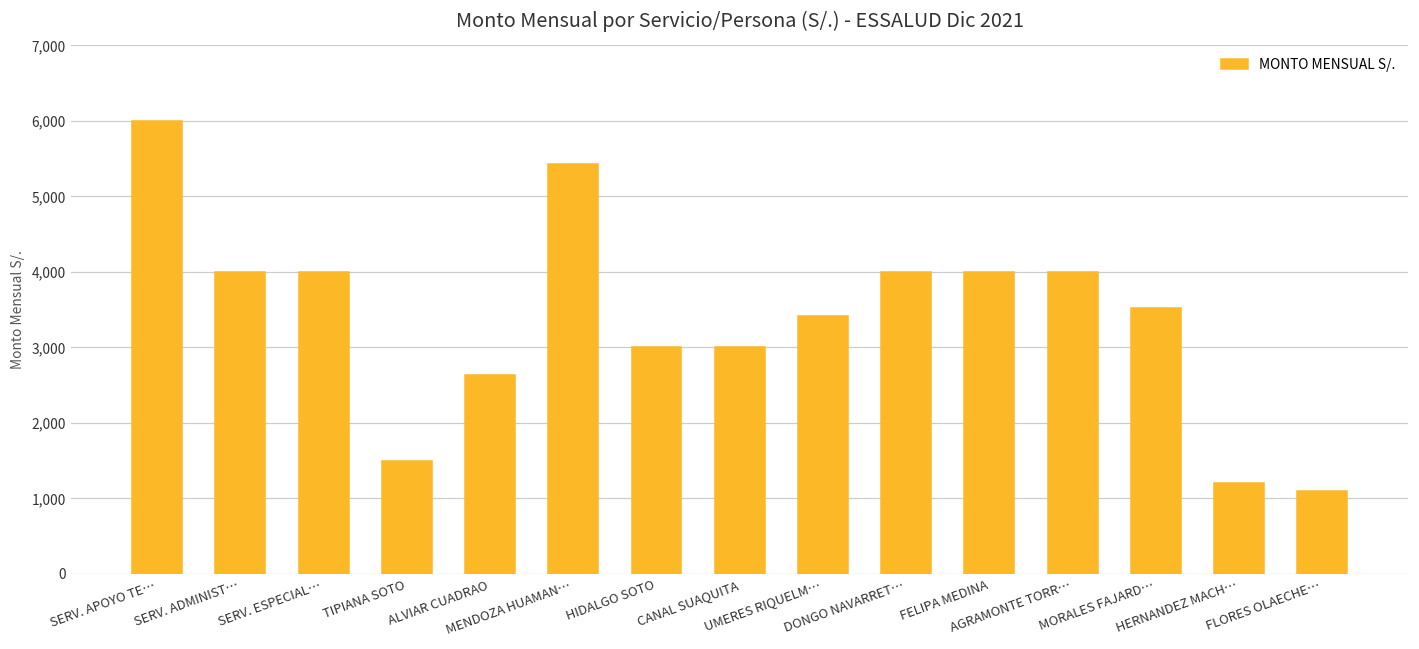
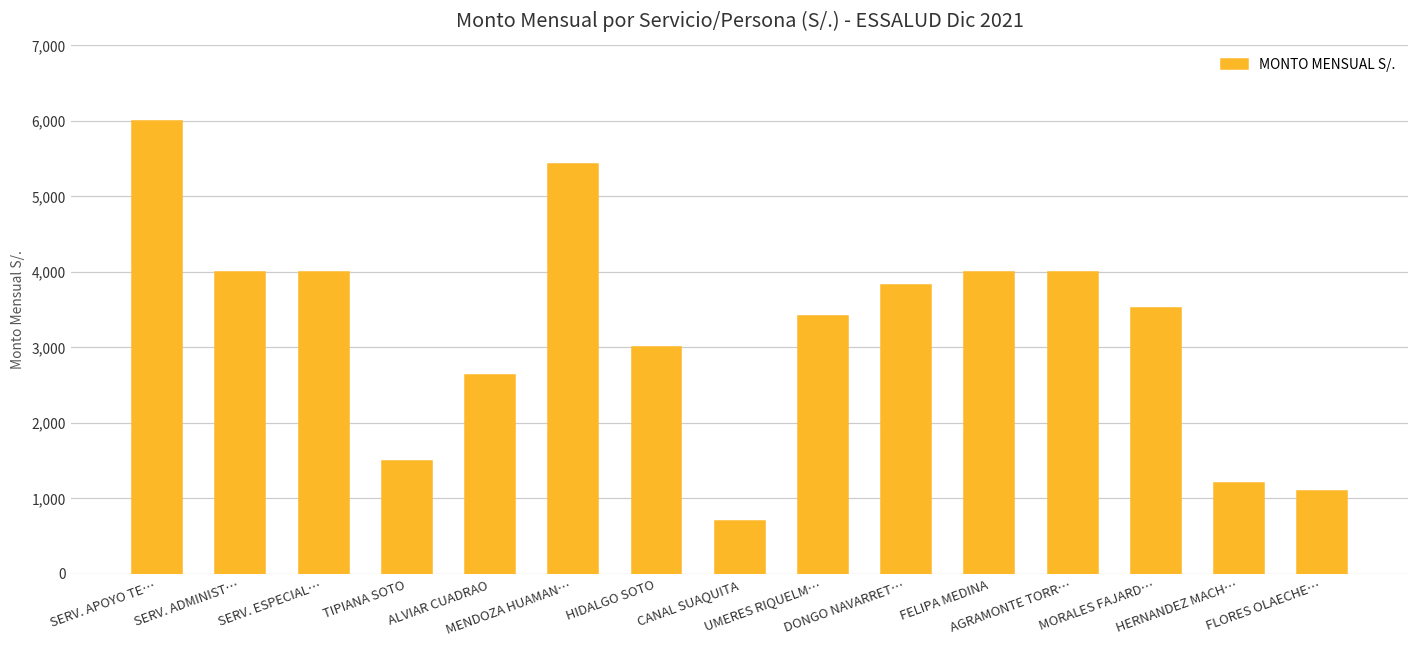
CANAL SUAQUITA: 3,000 -> 700
DONGO NAVARRET…: 4,000 -> 3,800
